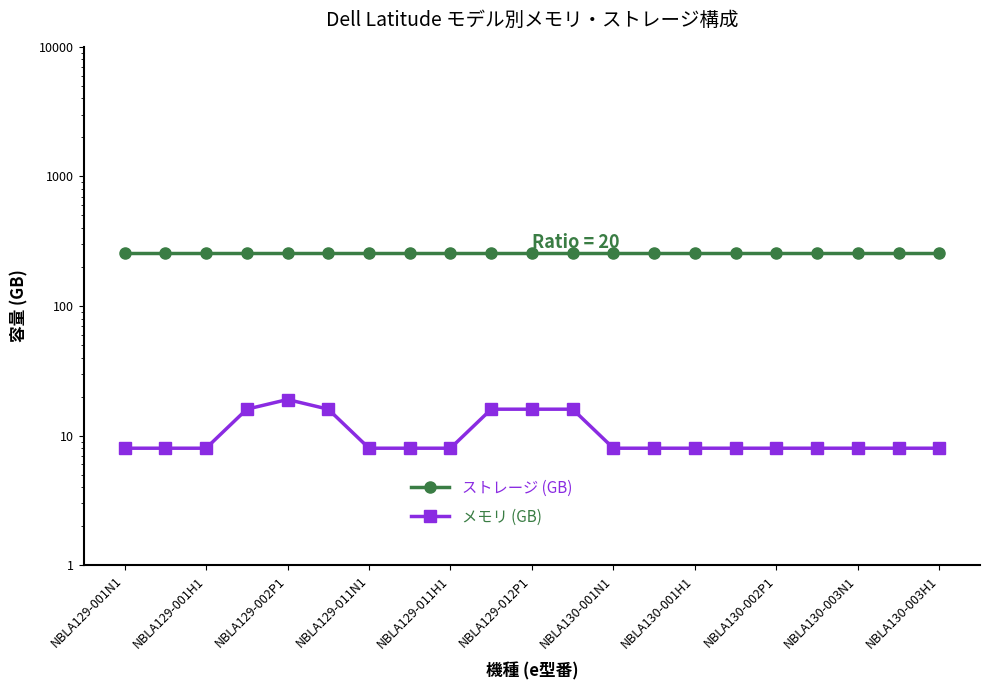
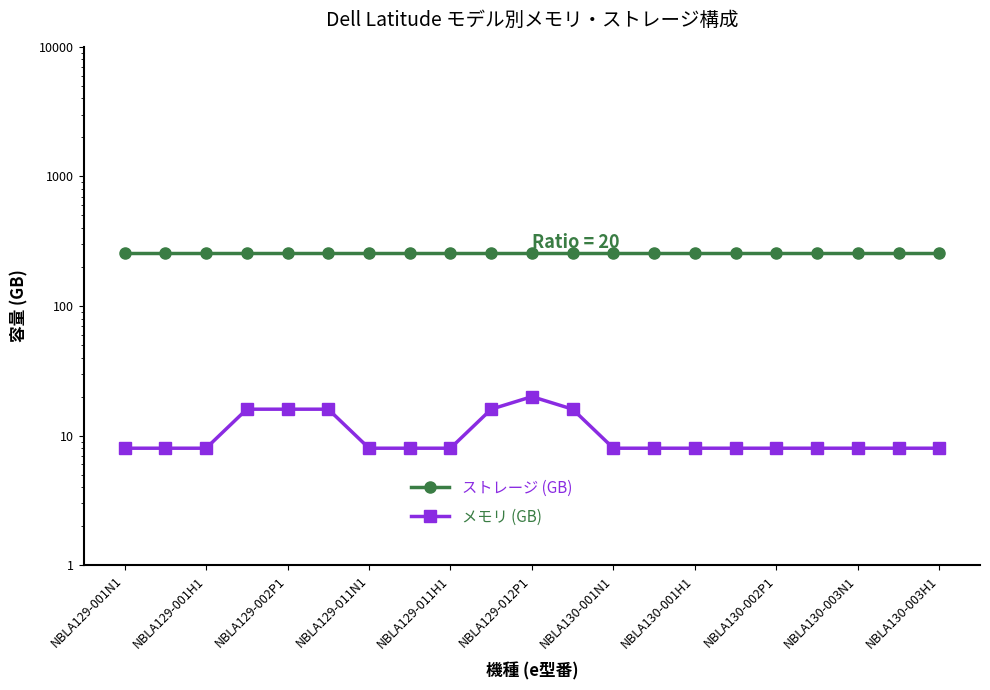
メモリ (GB), NBLA129-002P1: 19 -> 16
メモリ (GB), NBLA129-012P1: 16 -> 20
